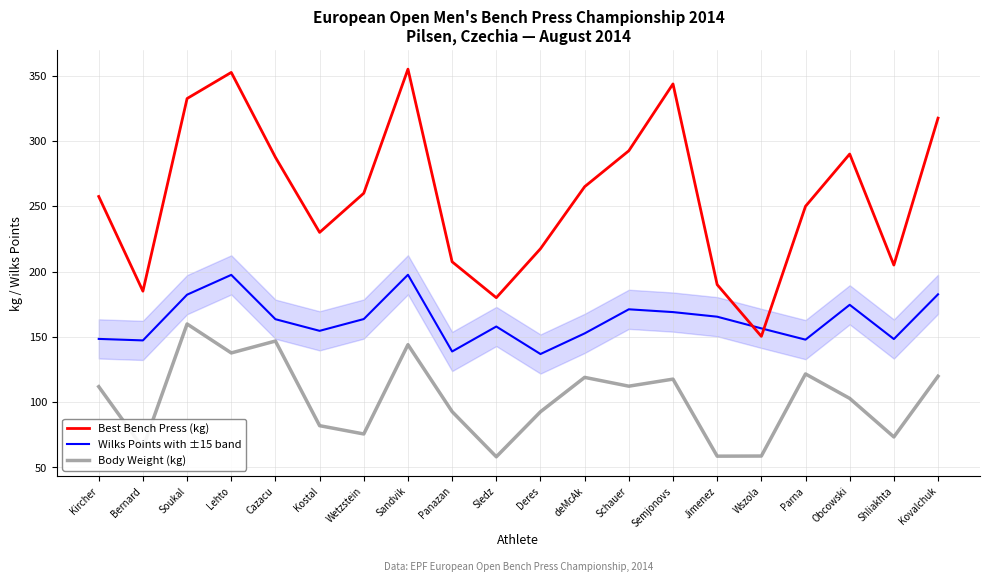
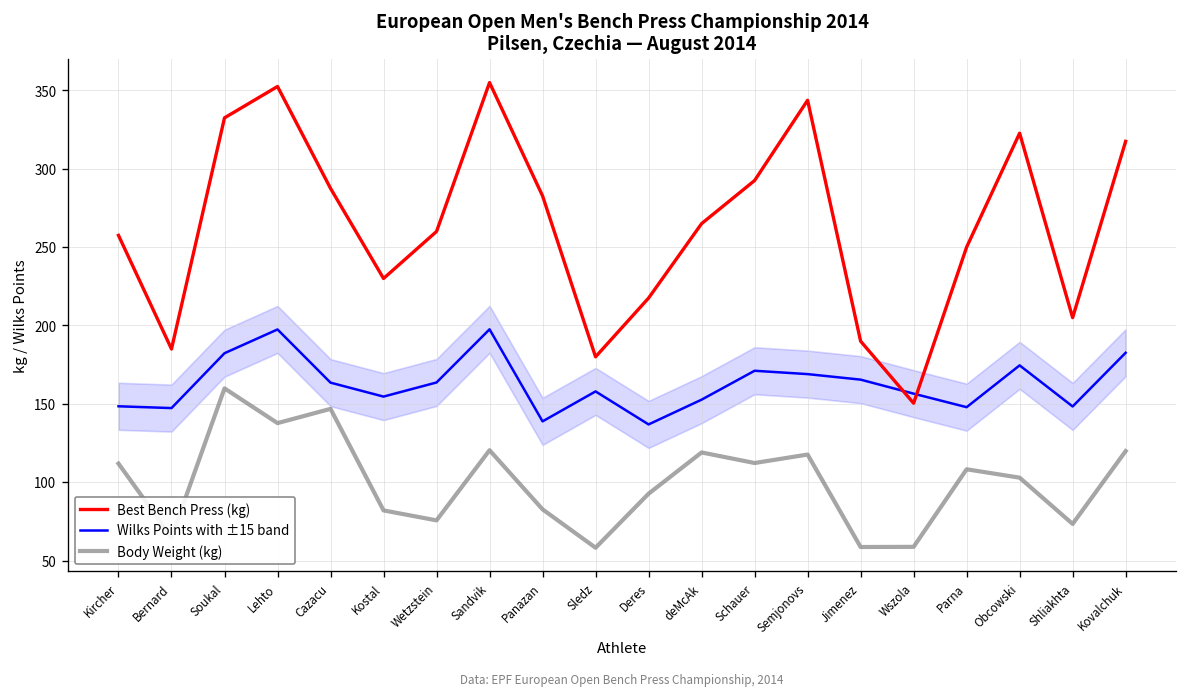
Body Weight (kg), Sandvik: 144 -> 120
Best Bench Press (kg), Panazan: 208 -> 283
Body Weight (kg), Panazan: 93 -> 83
Body Weight (kg), Parna: 122 -> 108
Best Bench Press (kg), Obcowski: 290 -> 323
